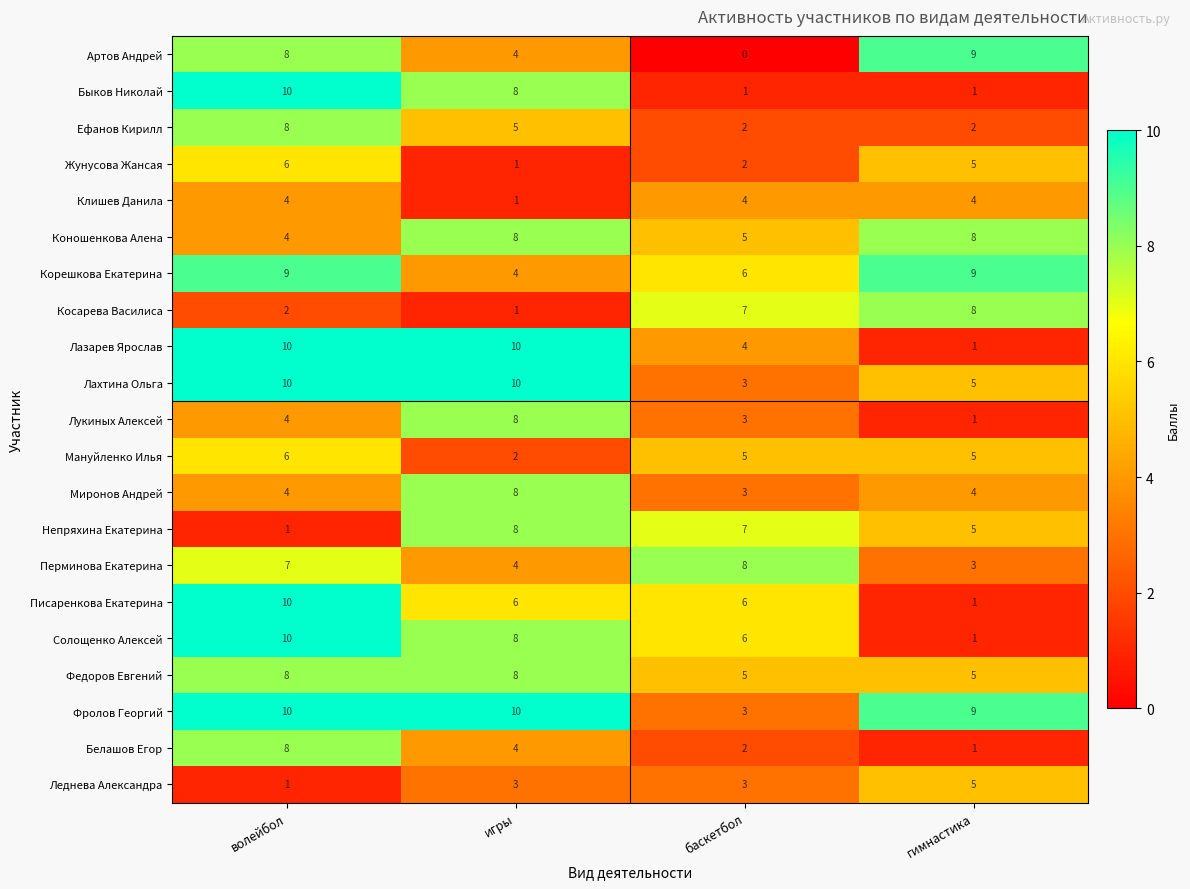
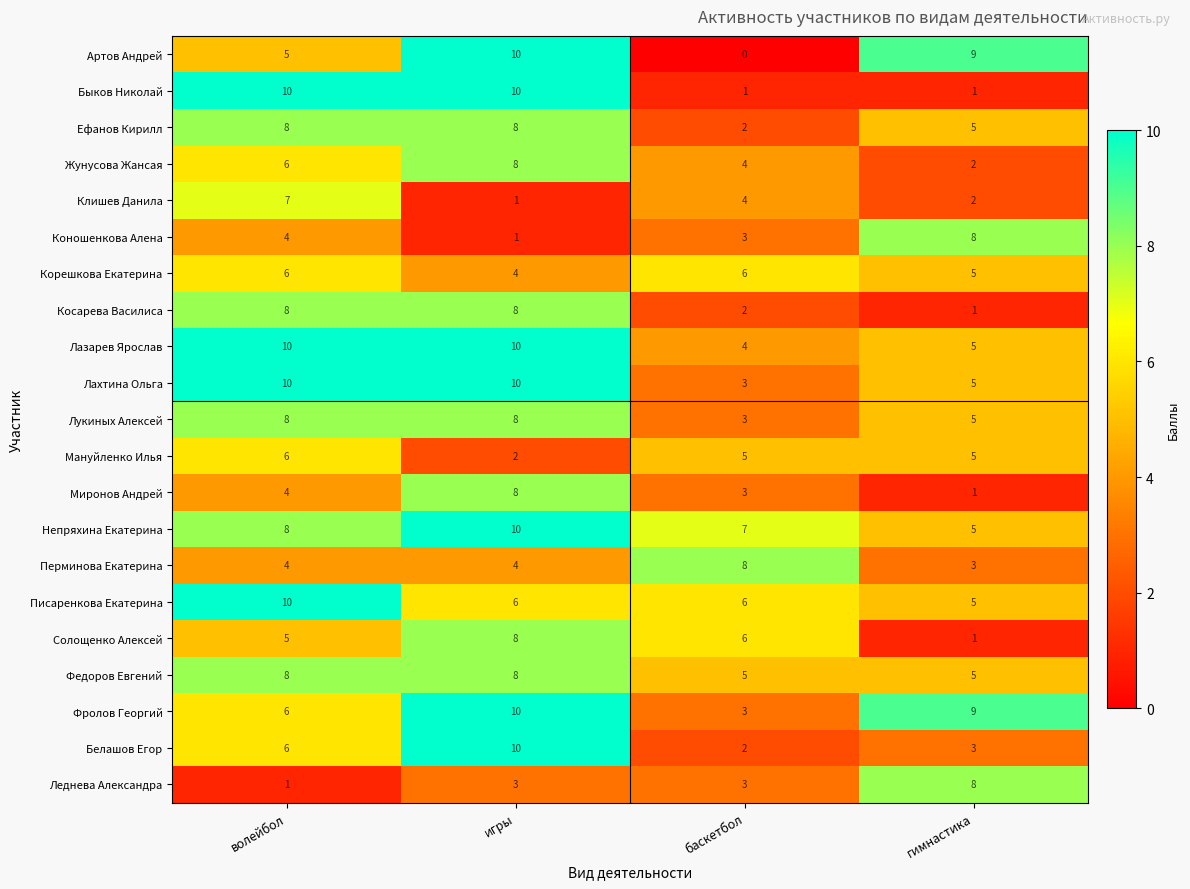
Артов Андрей, волейбол: 8 -> 5
Артов Андрей, игры: 4 -> 10
Быков Николай, игры: 8 -> 10
Ефанов Кирилл, игры: 5 -> 8
Ефанов Кирилл, гимнастика: 2 -> 5
Жунусова Жансая, игры: 1 -> 8
Жунусова Жансая, баскетбол: 2 -> 4
Жунусова Жансая, гимнастика: 5 -> 2
Клишев Данила, волейбол: 4 -> 7
Клишев Данила, гимнастика: 4 -> 2
Коношенкова Алена, игры: 8 -> 1
Коношенкова Алена, баскетбол: 5 -> 3
Корешкова Екатерина, волейбол: 9 -> 6
Корешкова Екатерина, гимнастика: 9 -> 5
Косарева Василиса, волейбол: 2 -> 8
Косарева Василиса, игры: 1 -> 8
Косарева Василиса, баскетбол: 7 -> 2
Косарева Василиса, гимнастика: 8 -> 1
Лазарев Ярослав, гимнастика: 1 -> 5
Лукиных Алексей, волейбол: 4 -> 8
Лукиных Алексей, гимнастика: 1 -> 5
Миронов Андрей, гимнастика: 4 -> 1
Непряхина Екатерина, волейбол: 1 -> 8
Непряхина Екатерина, игры: 8 -> 10
Перминова Екатерина, волейбол: 7 -> 4
Писаренкова Екатерина, гимнастика: 1 -> 5
Солощенко Алексей, волейбол: 10 -> 5
Фролов Георгий, волейбол: 10 -> 6
Белашов Егор, волейбол: 8 -> 6
Белашов Егор, игры: 4 -> 10
Белашов Егор, гимнастика: 1 -> 3
Леднева Александра, гимнастика: 5 -> 8
